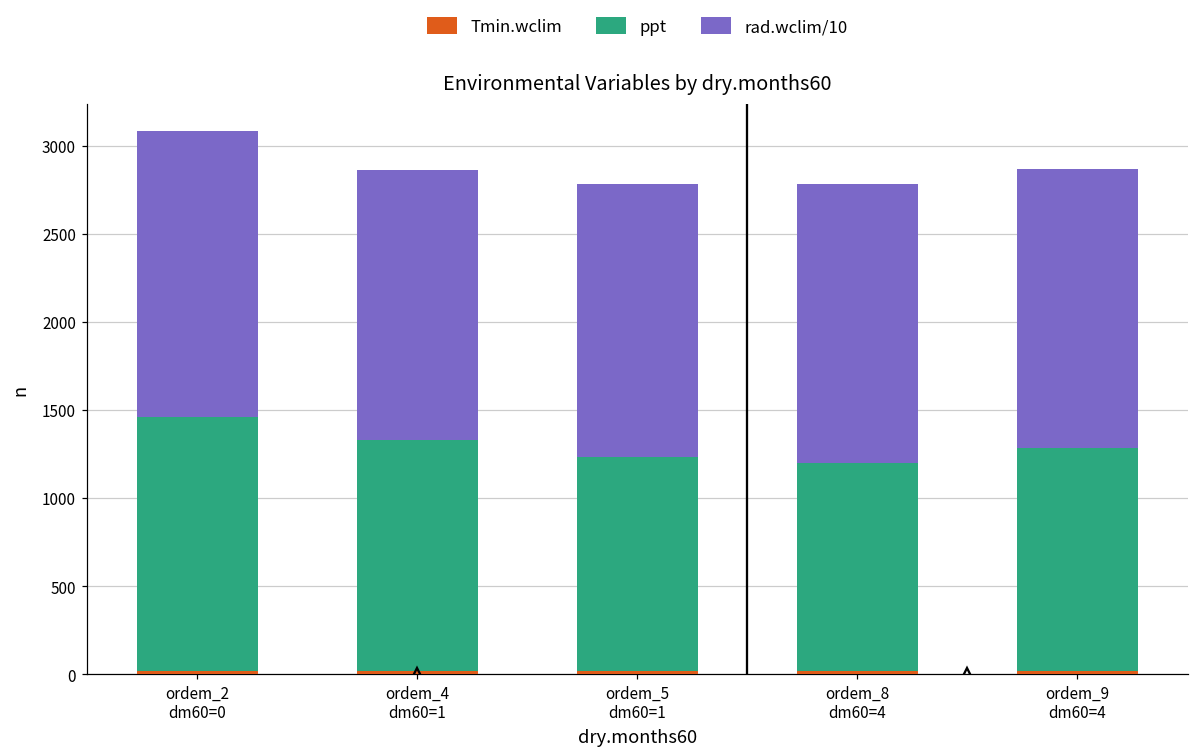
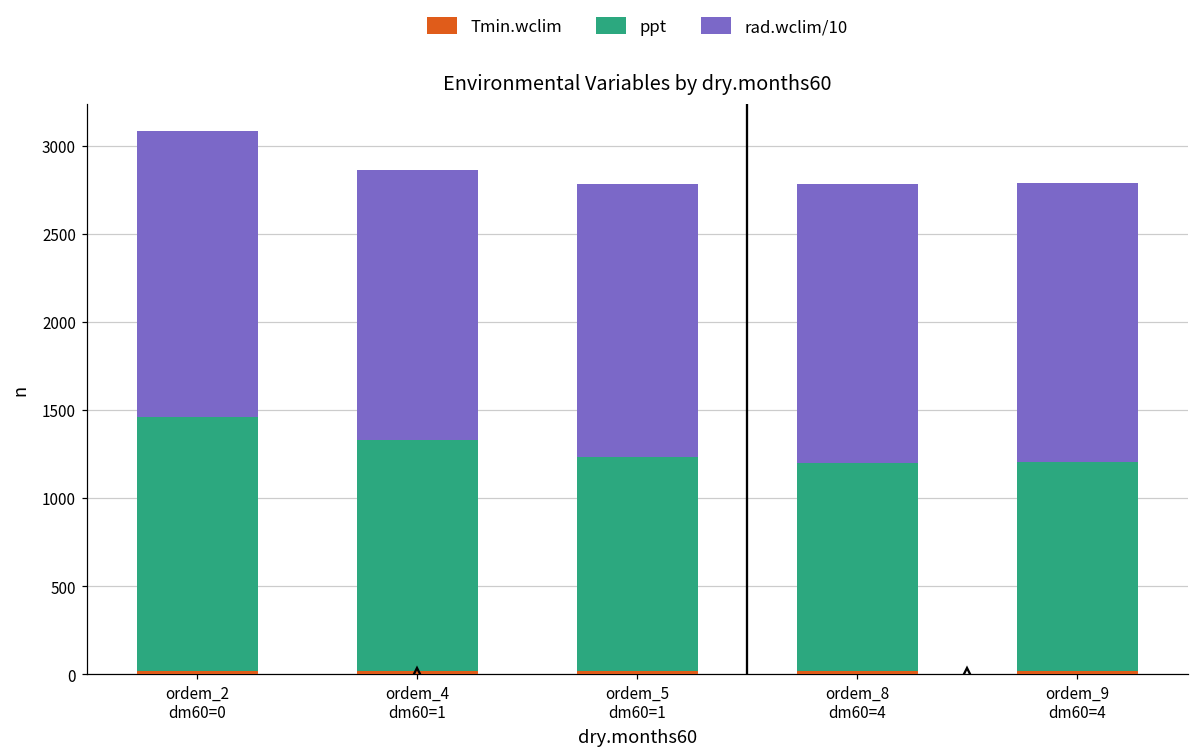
ppt, ordem_9 dm60=4: 1270 -> 1190
